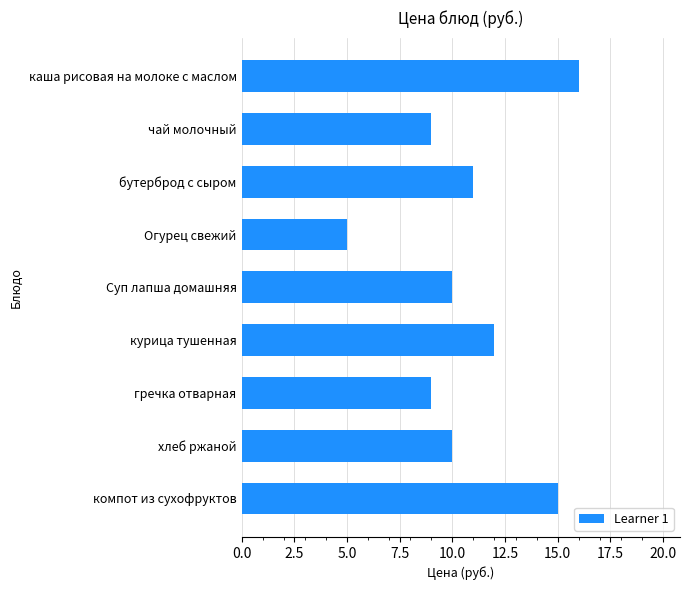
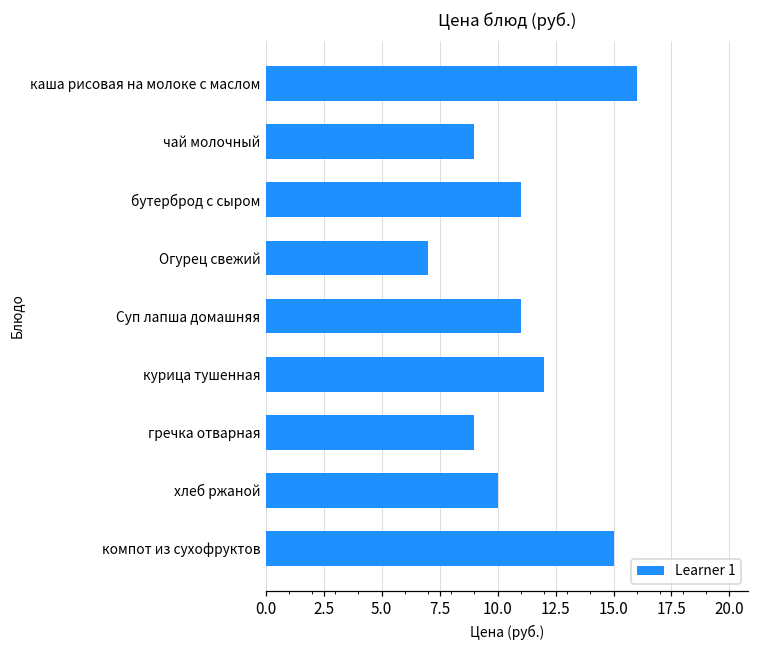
Огурец свежий: 5 -> 7
Суп лапша домашняя: 10 -> 11
